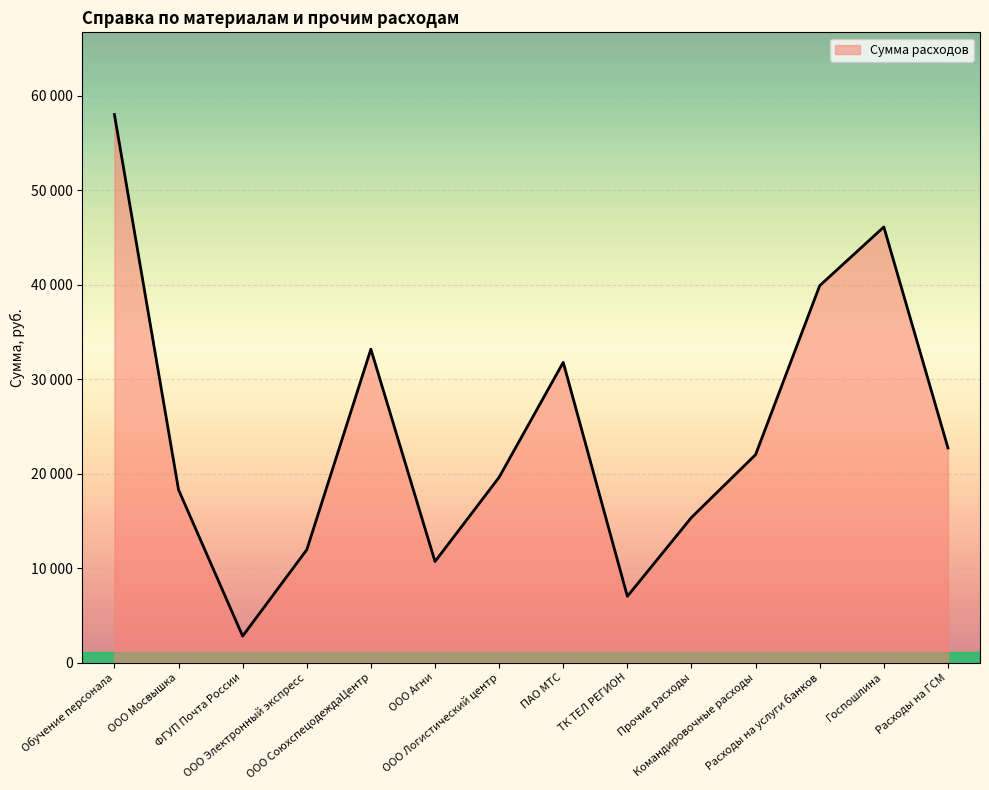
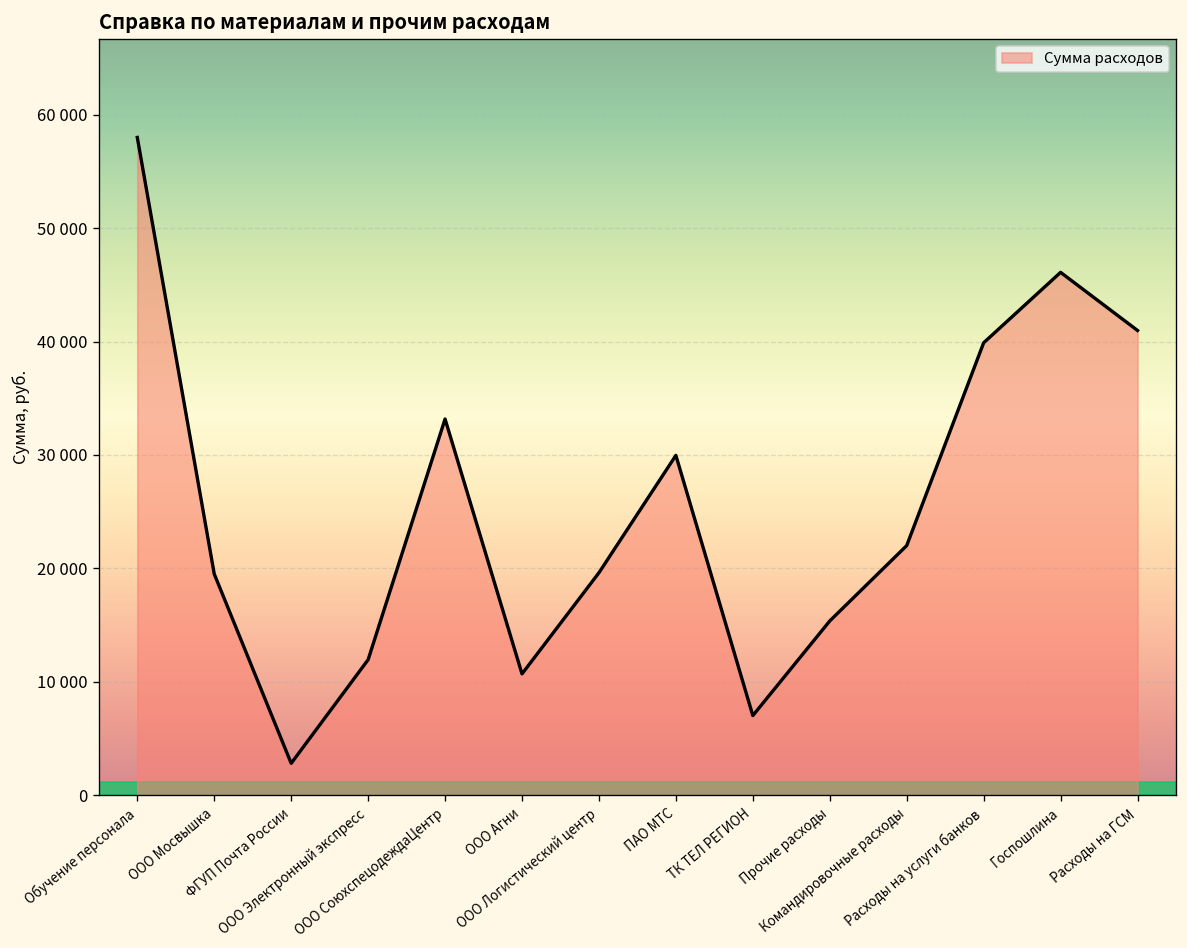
ООО Мосвышка: 18000 -> 20000
ПАО МТС: 32000 -> 30000
Расходы на ГСМ: 23000 -> 41000
